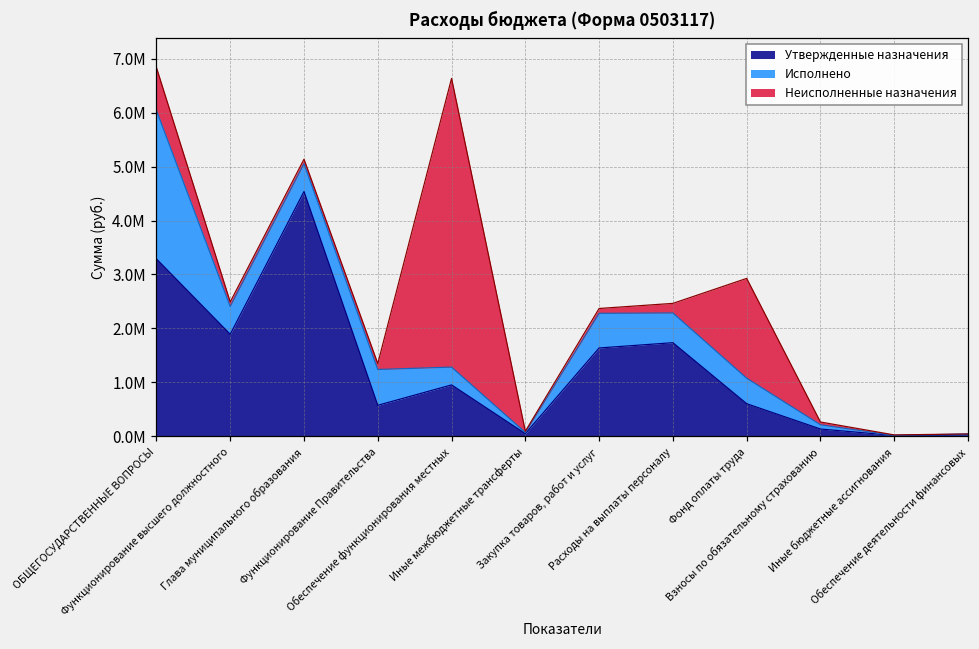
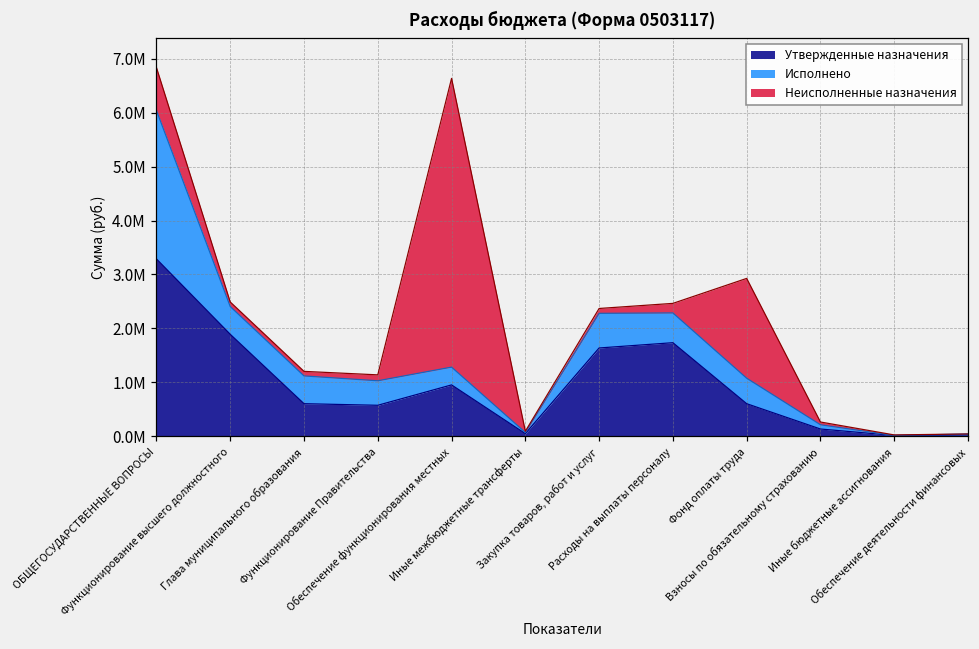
Утвержденные назначения, Глава муниципального образования: 4500000 -> 600000
Исполнено, Функционирование Правительства: 700000 -> 500000
